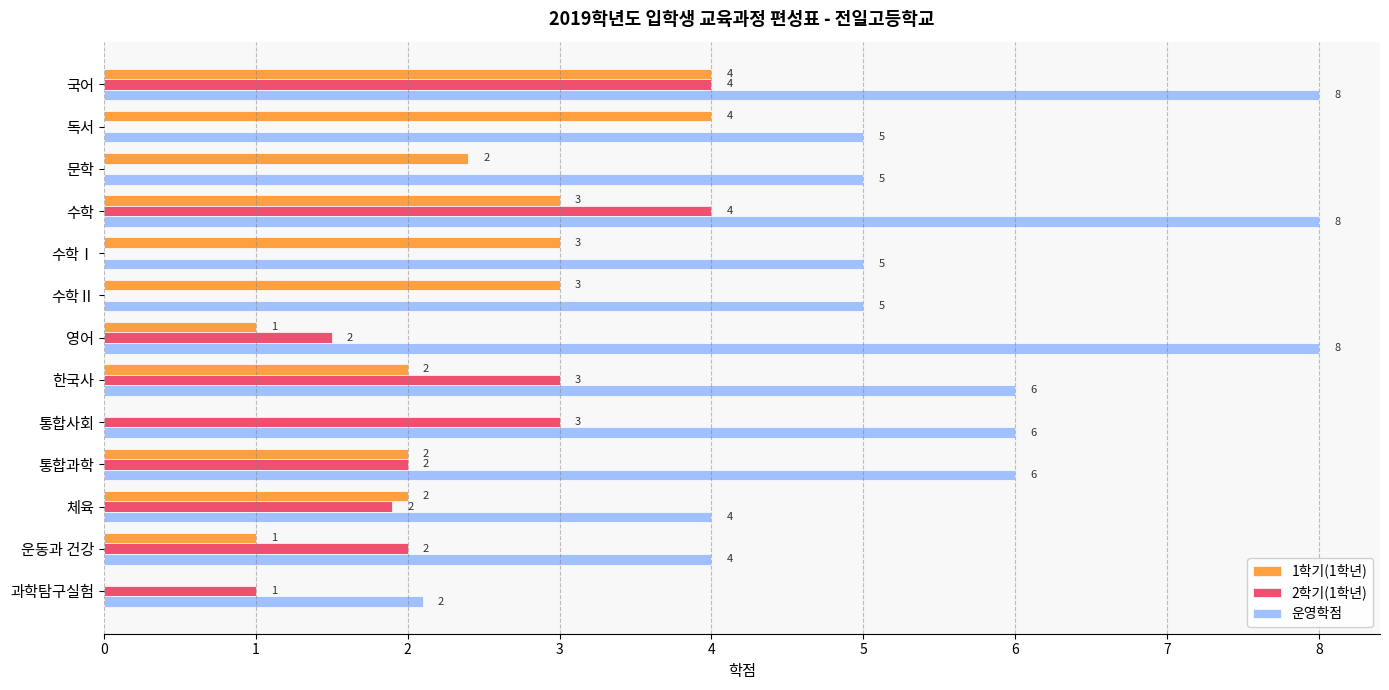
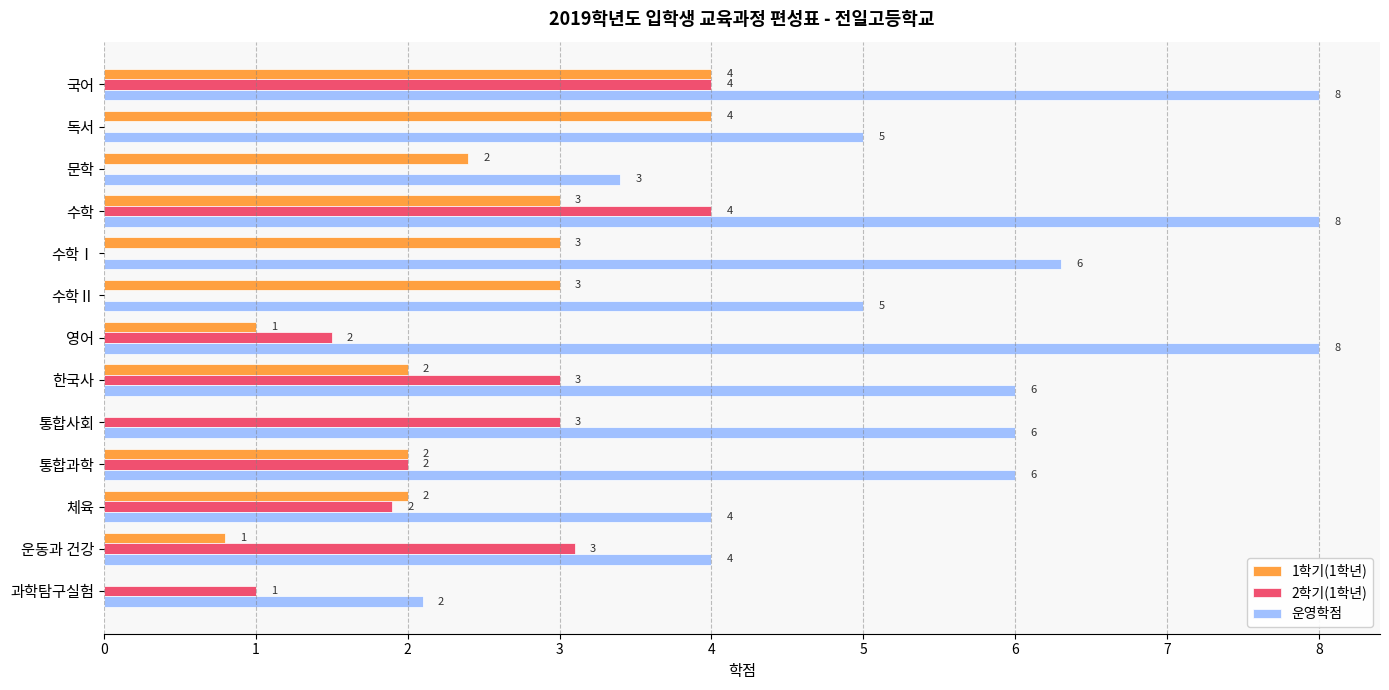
운영학점, 문학: 5 -> 3
운영학점, 수학Ⅰ: 5 -> 6
1학기(1학년), 운동과 건강: 1.0 -> 0.8
2학기(1학년), 운동과 건강: 2 -> 3
